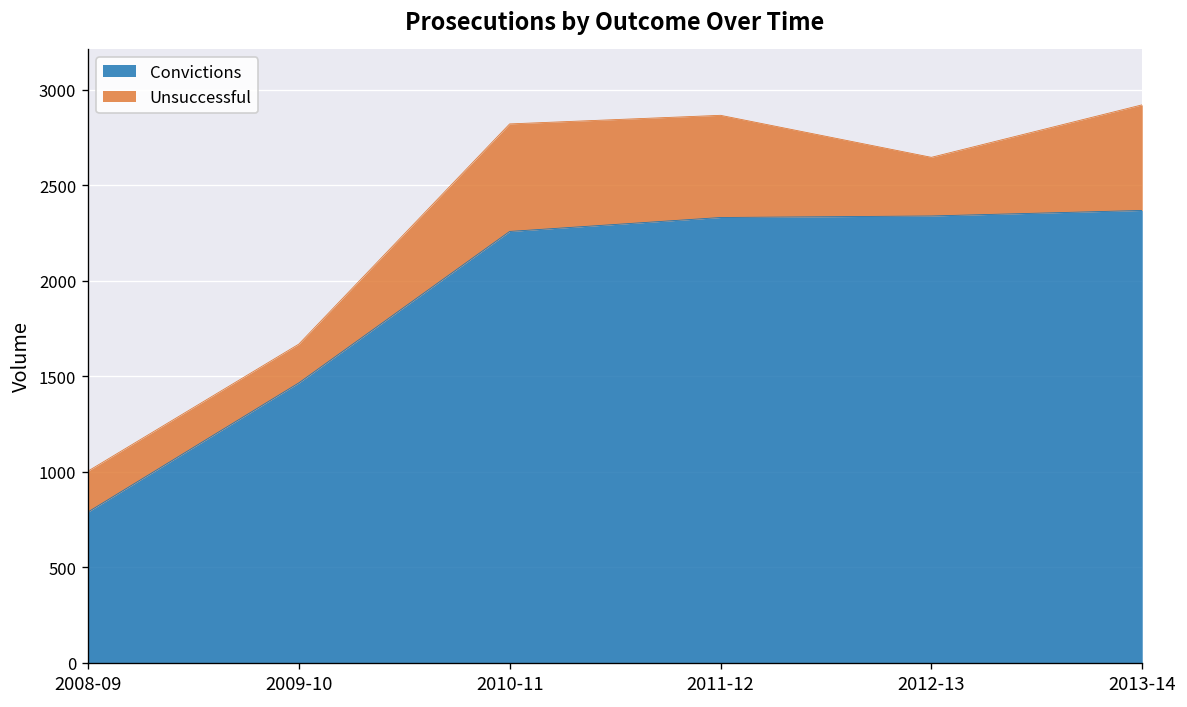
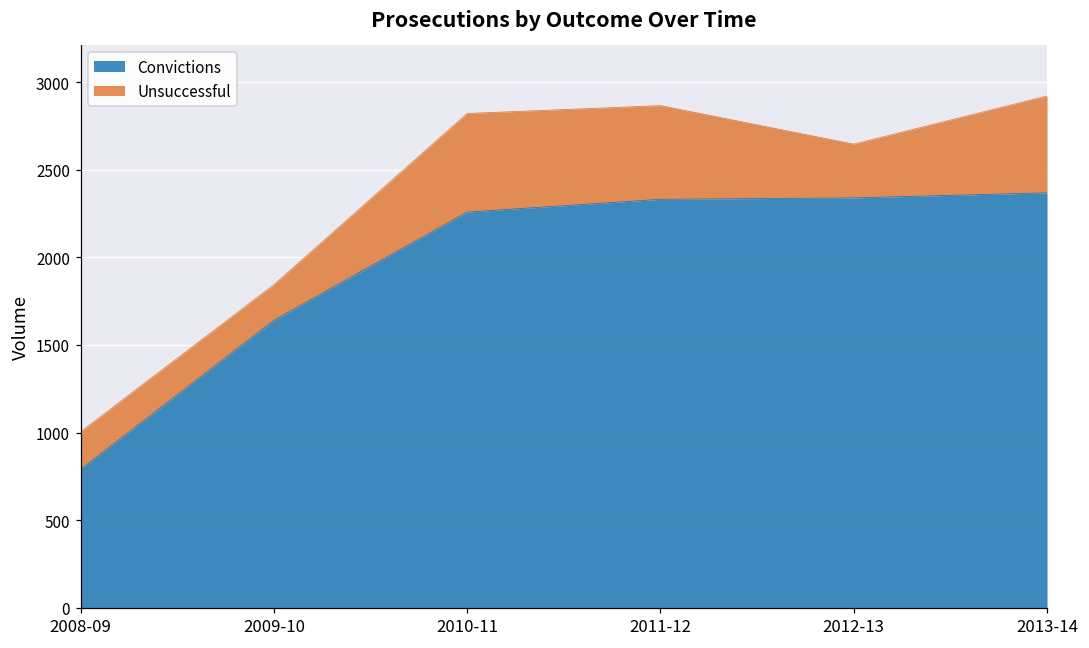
Convictions, 2009-10: 1470 -> 1640
